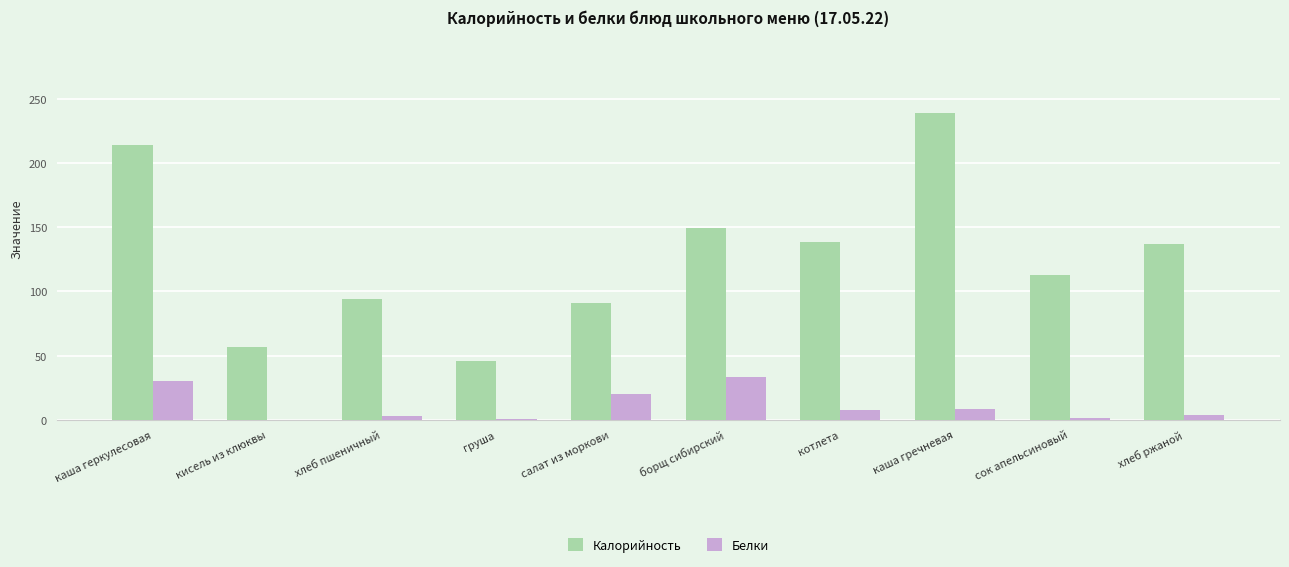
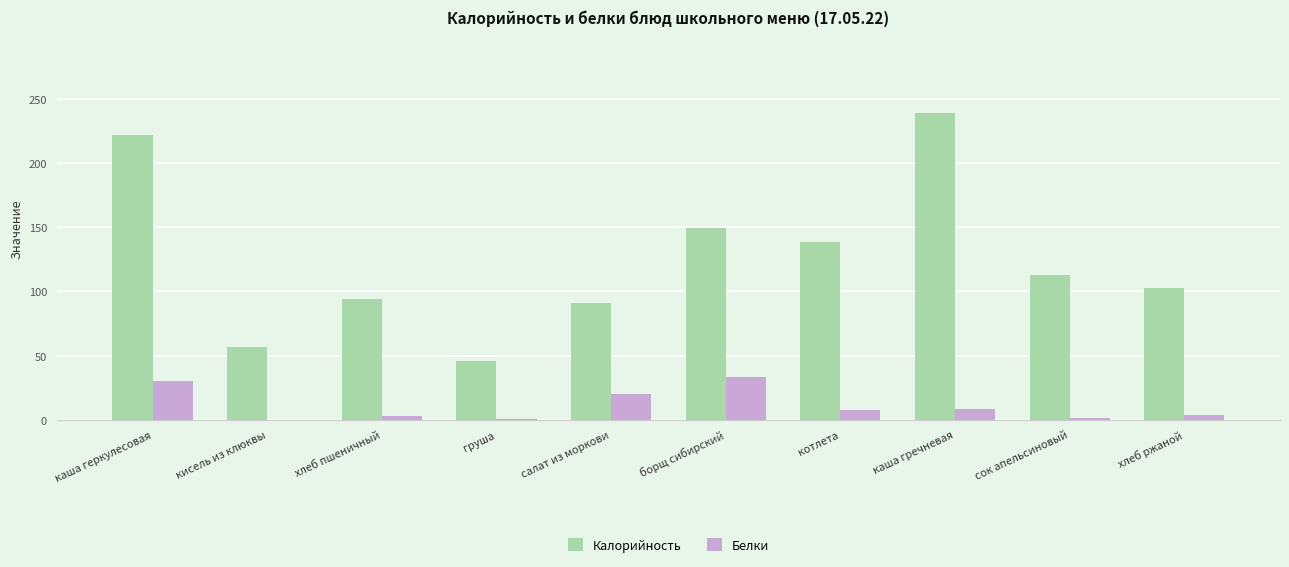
Калорийность, каша геркулесовая: 214 -> 222
Калорийность, хлеб ржаной: 137 -> 103
